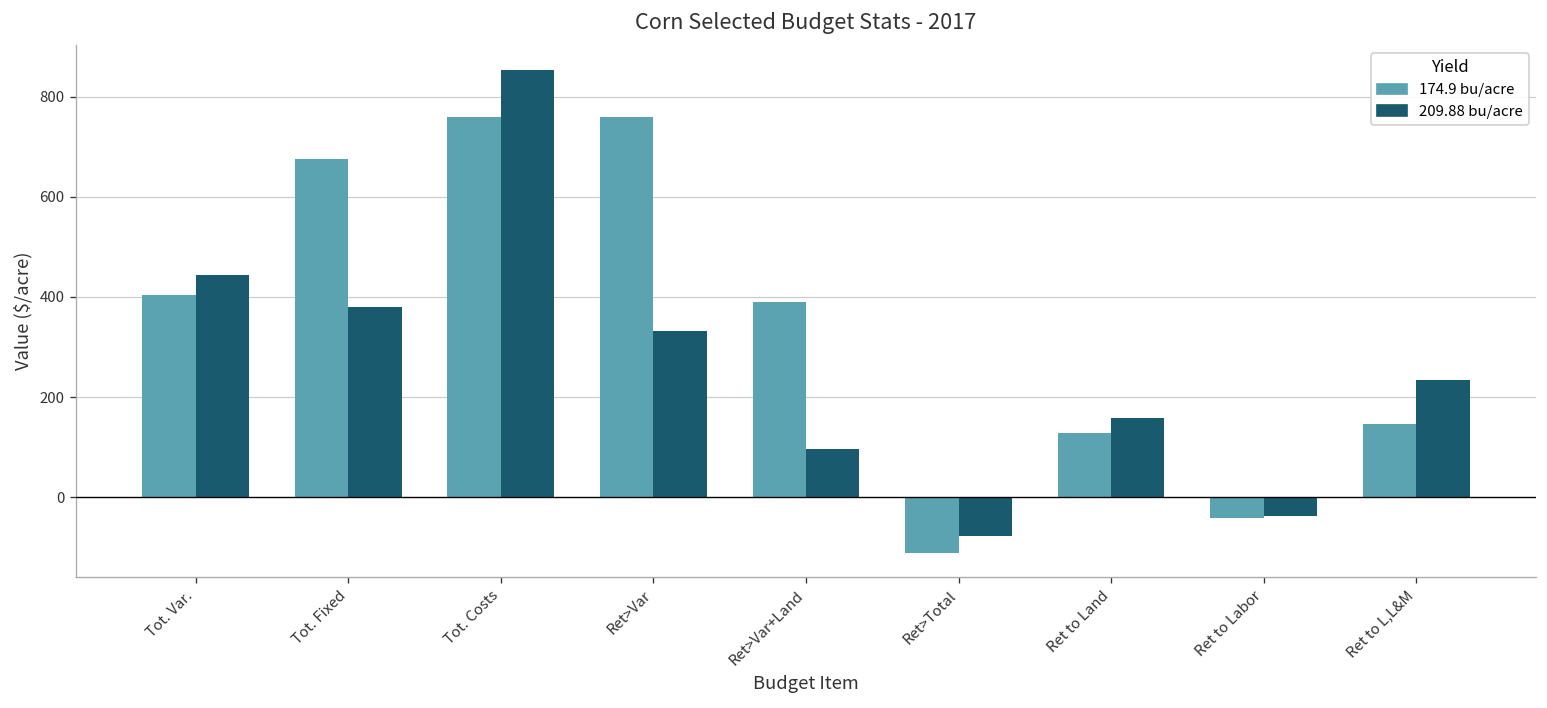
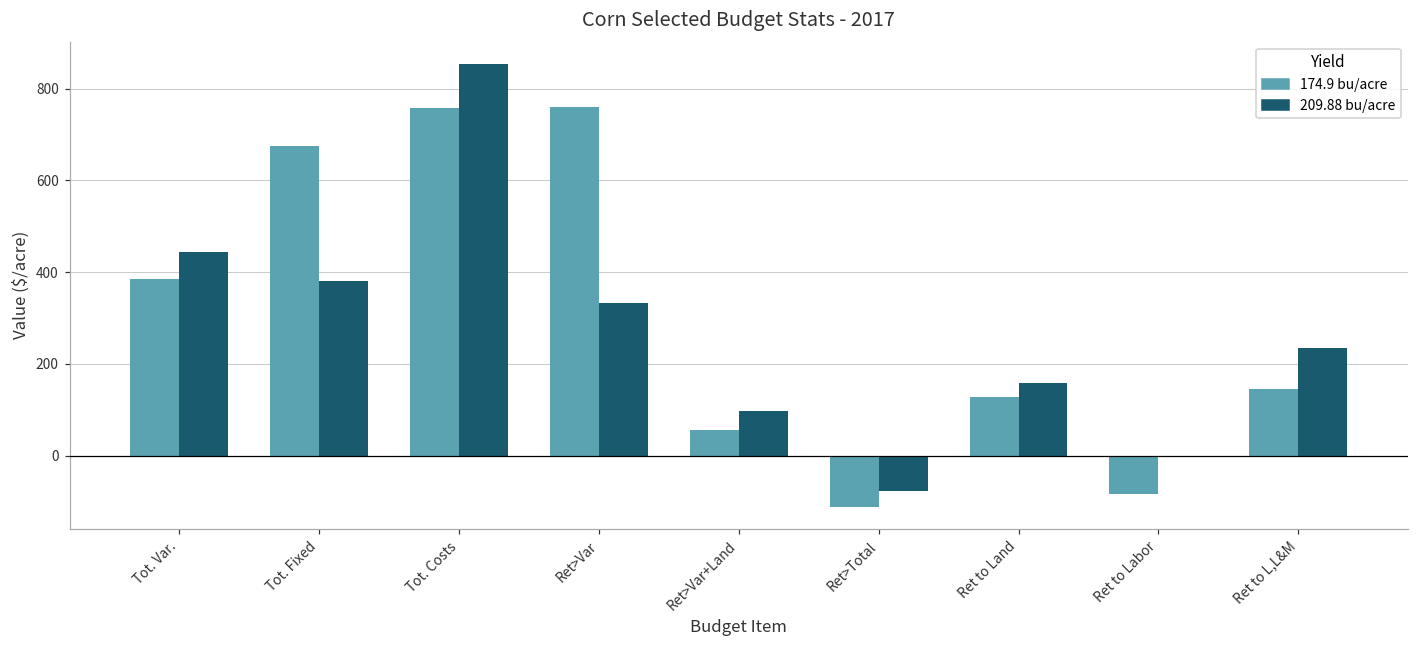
174.9 bu/acre, Tot. Var.: 400 -> 380
174.9 bu/acre, Ret>Var+Land: 390 -> 60
174.9 bu/acre, Ret to Labor: -40 -> -80
209.88 bu/acre, Ret to Labor: -40 -> 0
